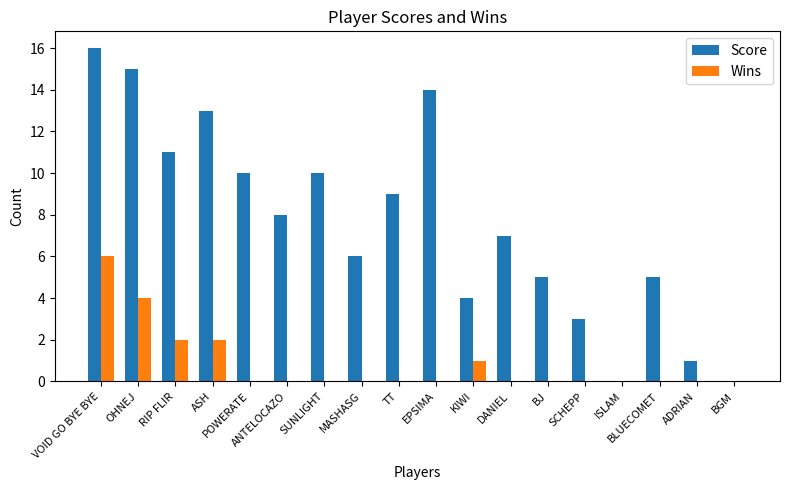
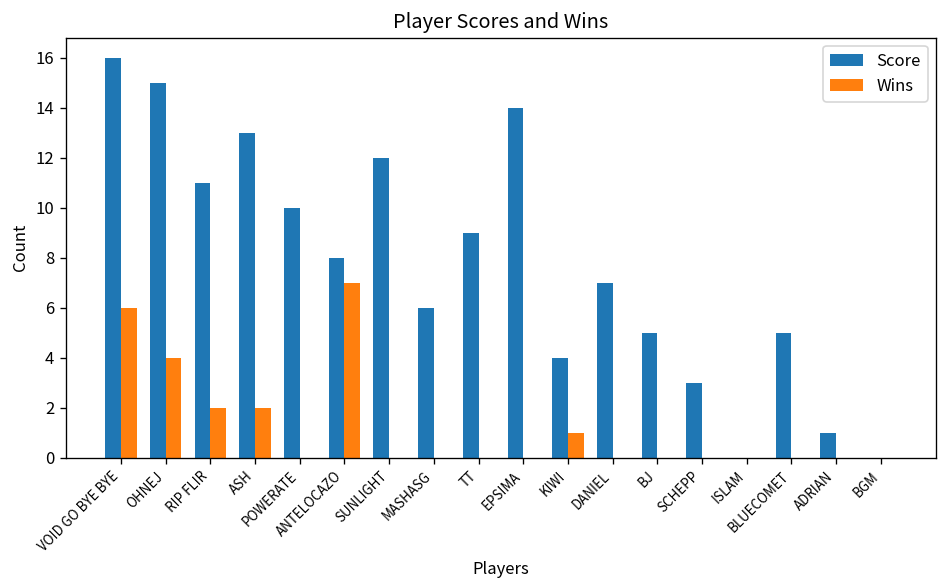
Wins, ANTELOCAZO: 0 -> 7
Score, SUNLIGHT: 10 -> 12
